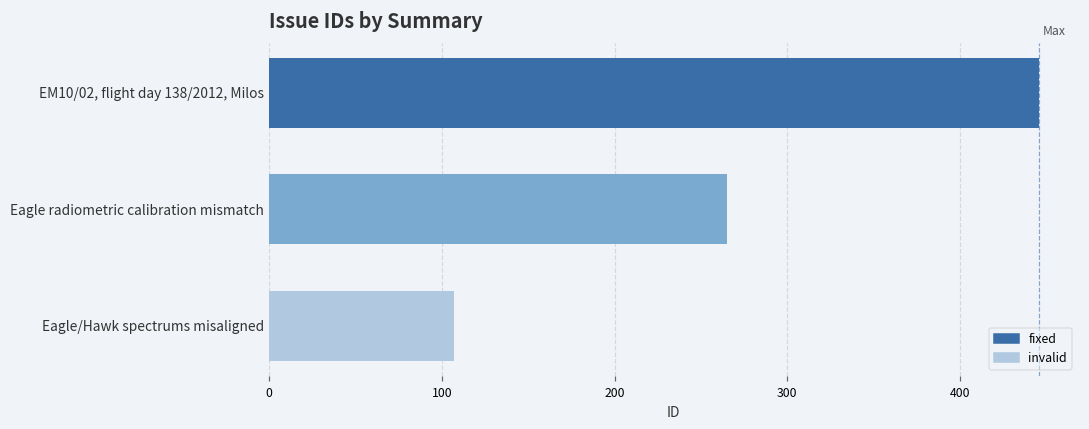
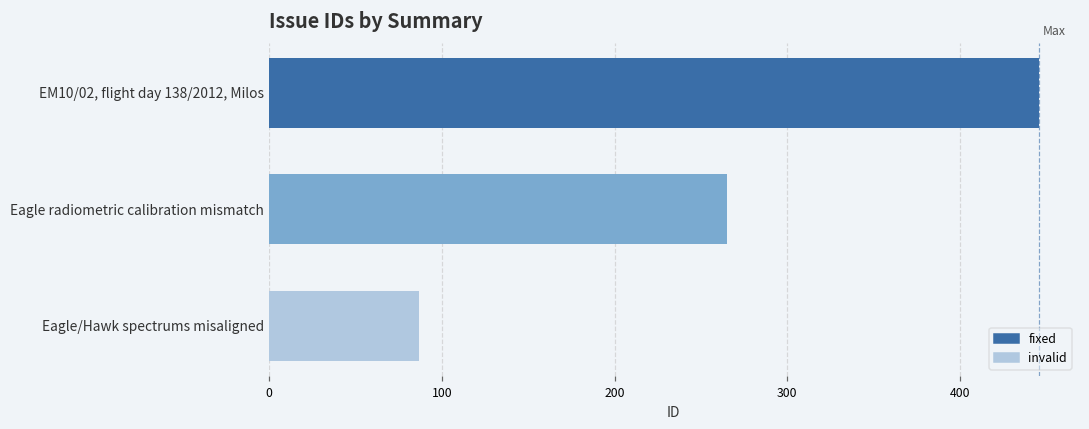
Eagle/Hawk spectrums misaligned: 107 -> 87
